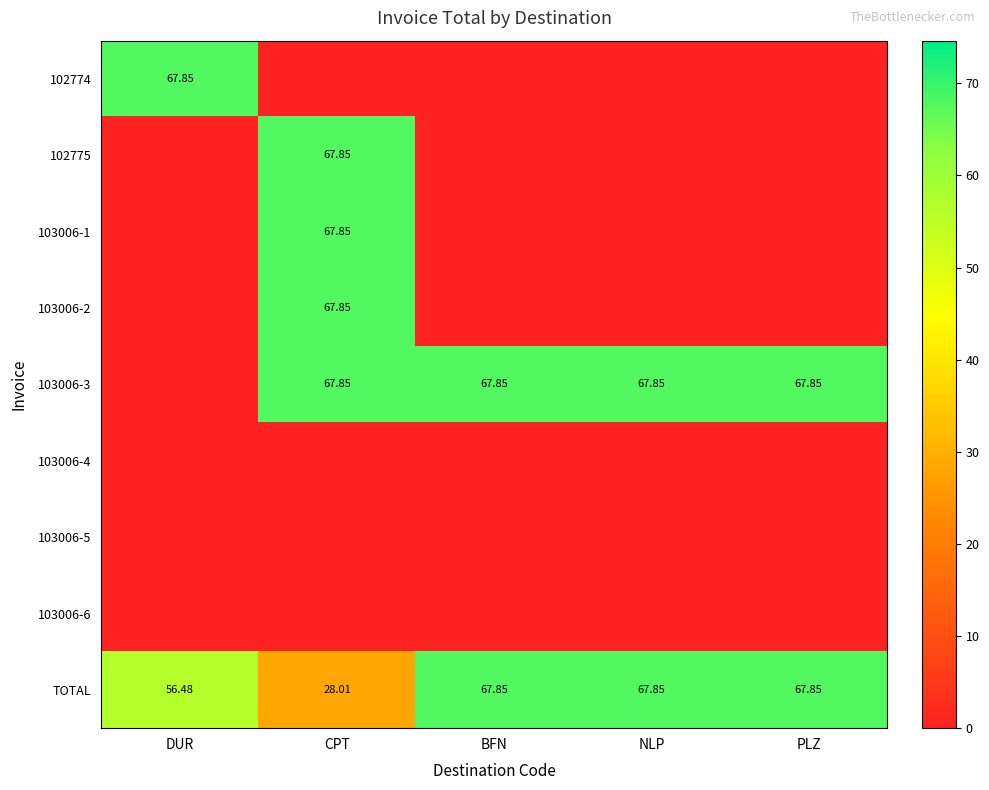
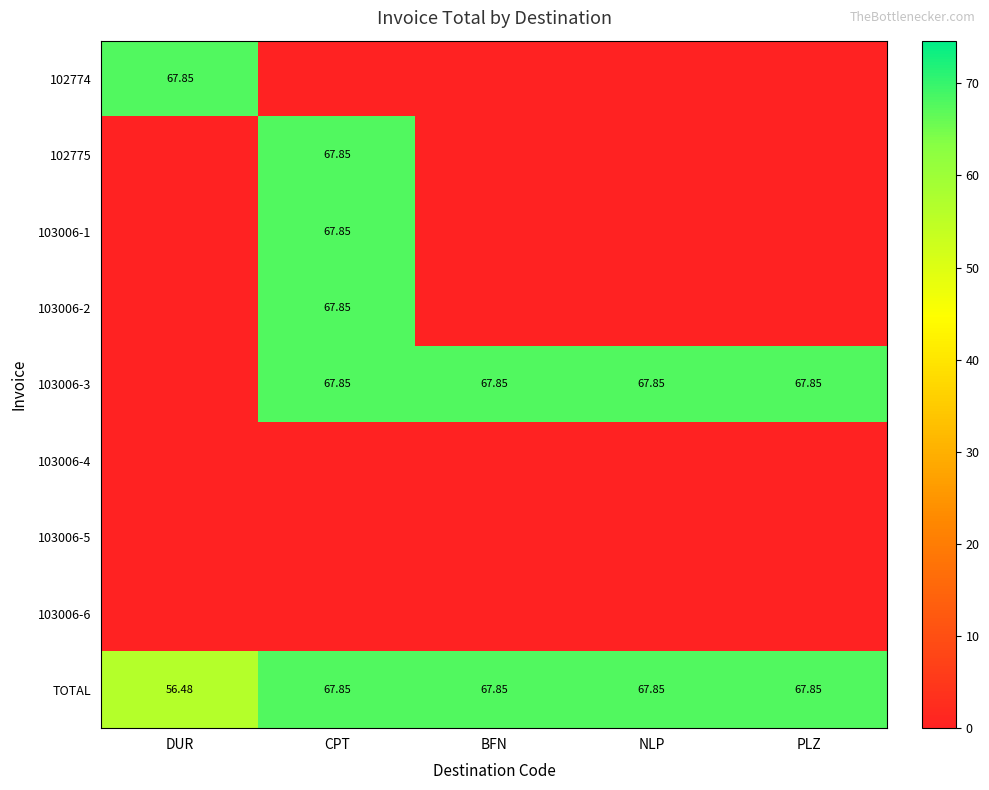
TOTAL, CPT: 28.01 -> 67.85
